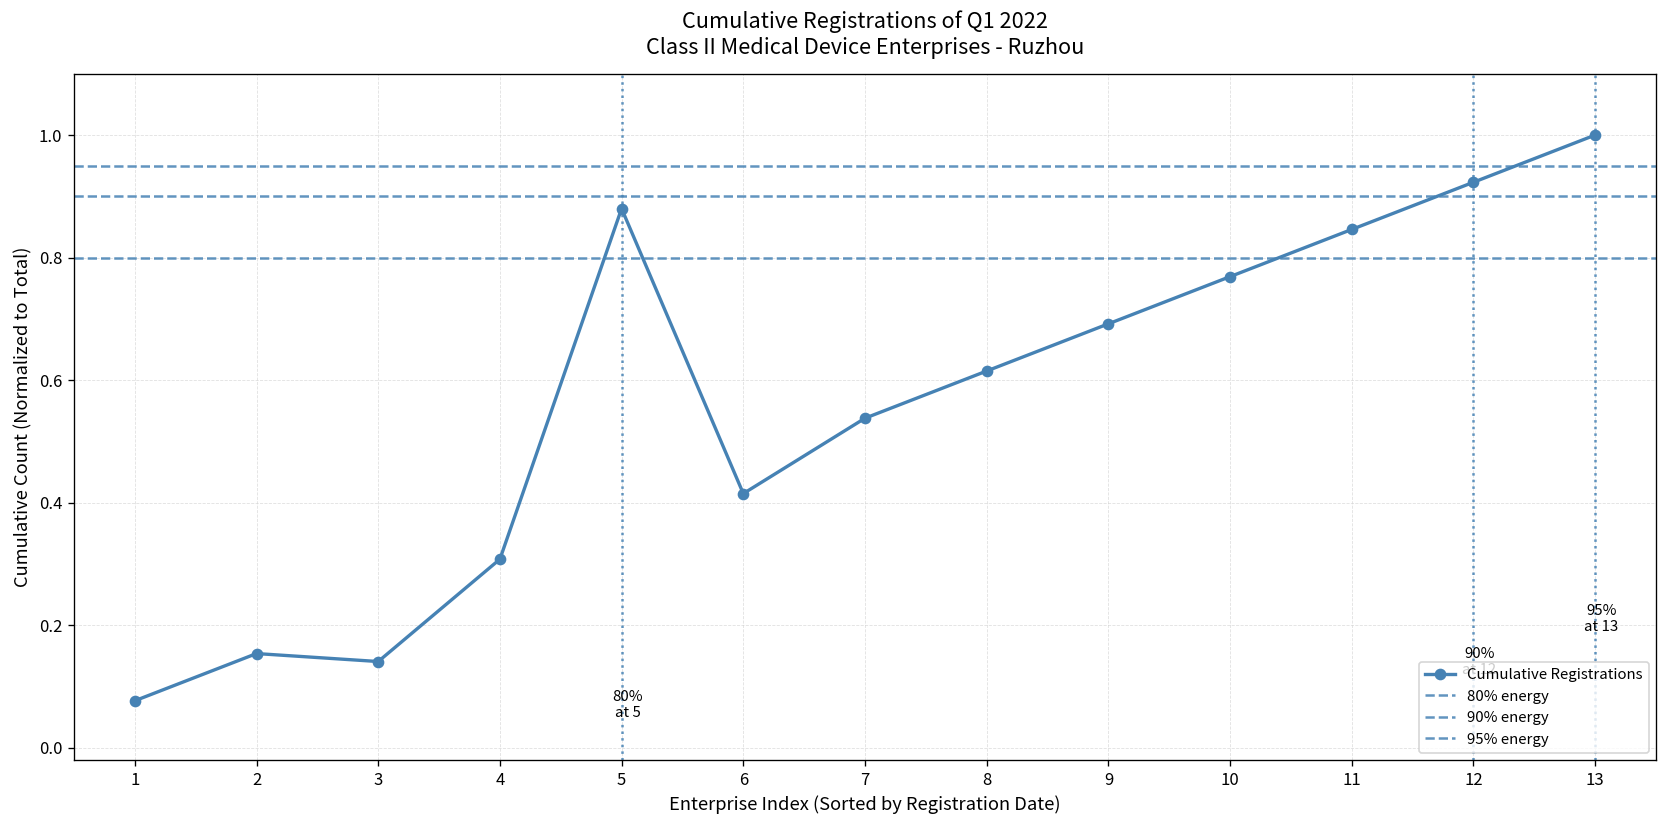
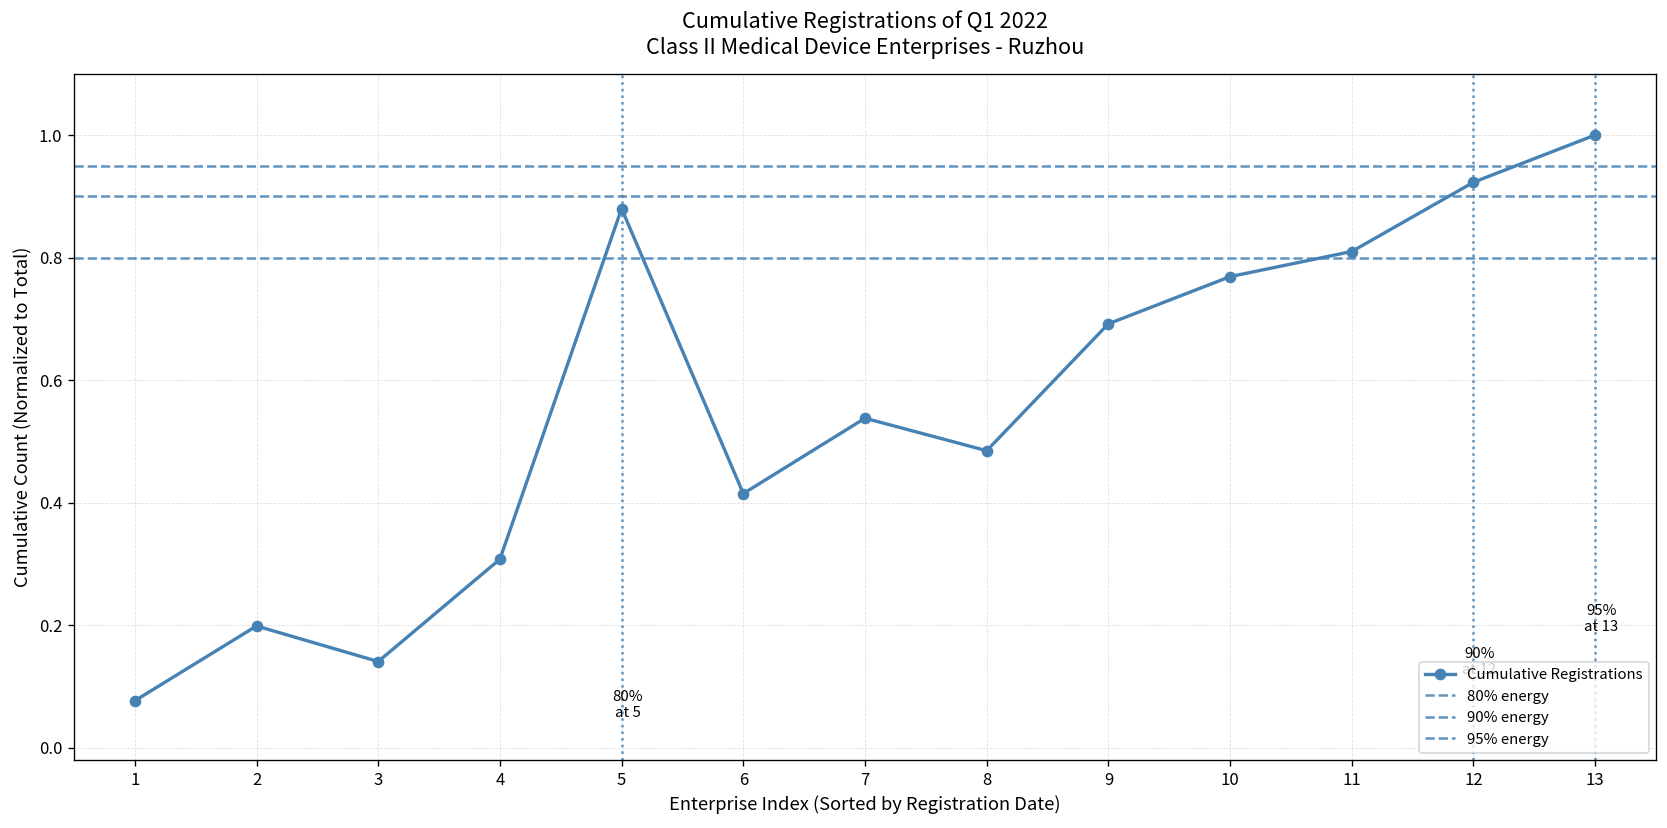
2: 0.15 -> 0.20
8: 0.62 -> 0.49
11: 0.85 -> 0.81
